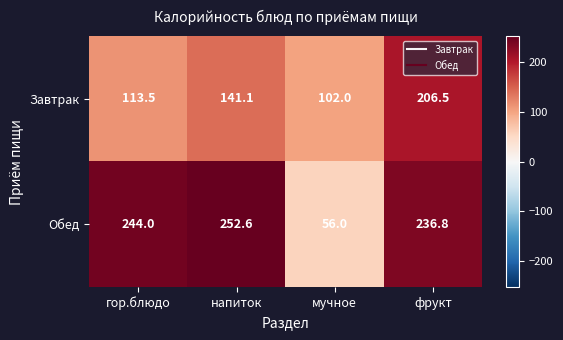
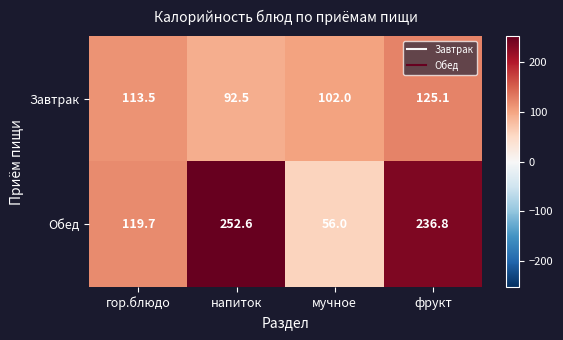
Завтрак, напиток: 141.1 -> 92.5
Завтрак, фрукт: 206.5 -> 125.1
Обед, гор.блюдо: 244.0 -> 119.7
